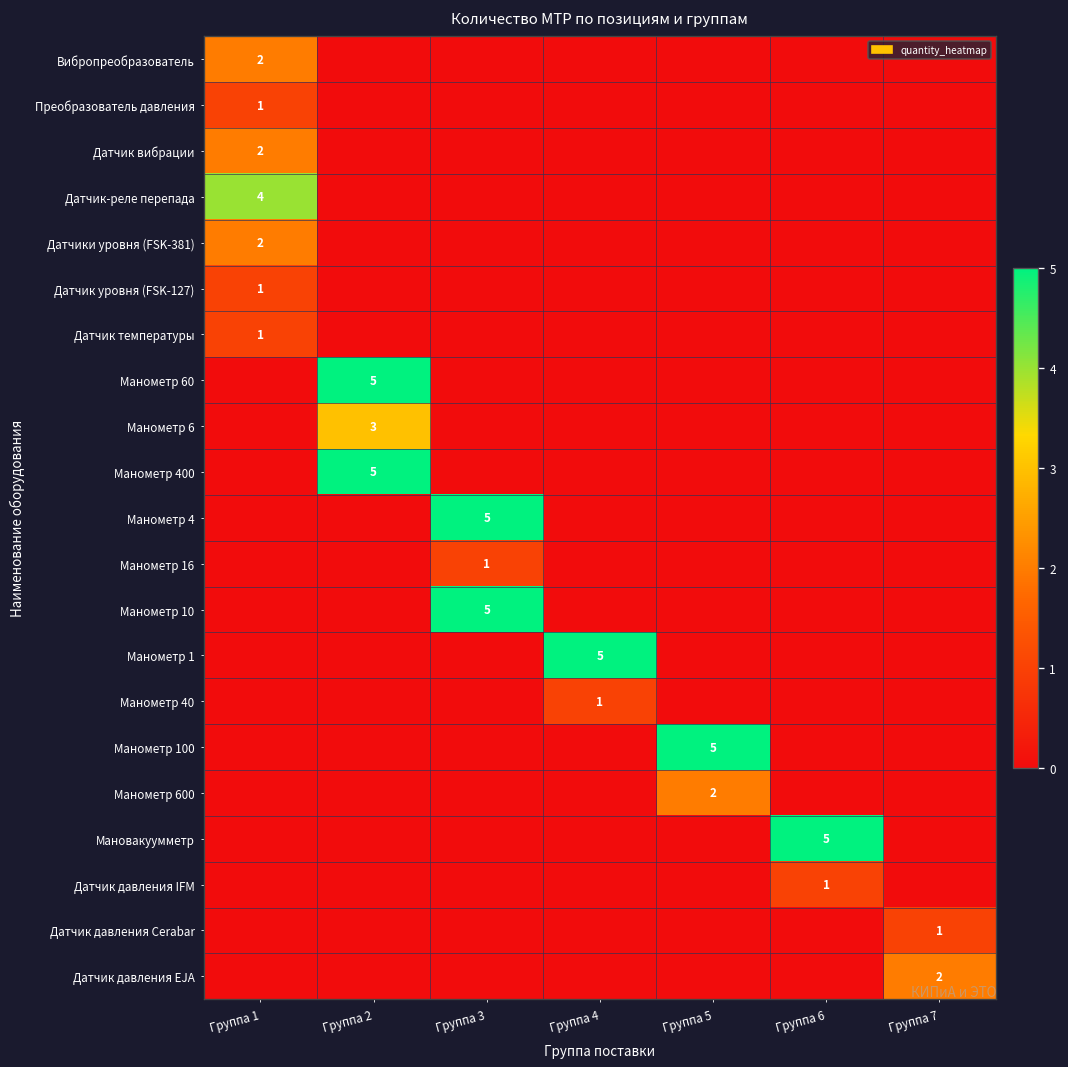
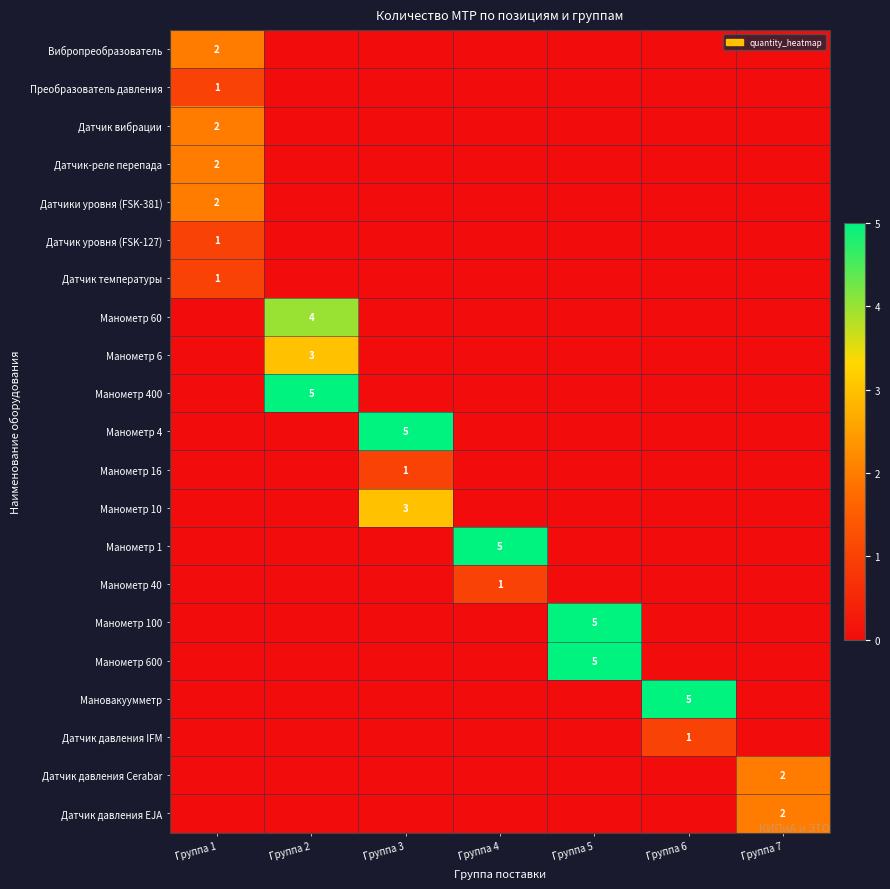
Датчик-реле перепада, Группа 1: 4 -> 2
Манометр 60, Группа 2: 5 -> 4
Манометр 10, Группа 3: 5 -> 3
Манометр 600, Группа 5: 2 -> 5
Датчик давления Cerabar, Группа 7: 1 -> 2
